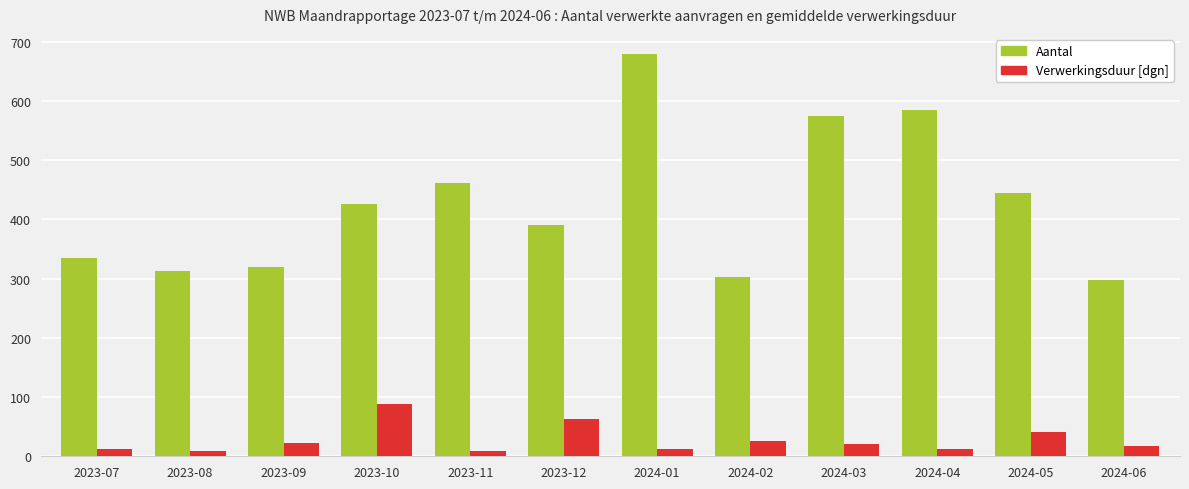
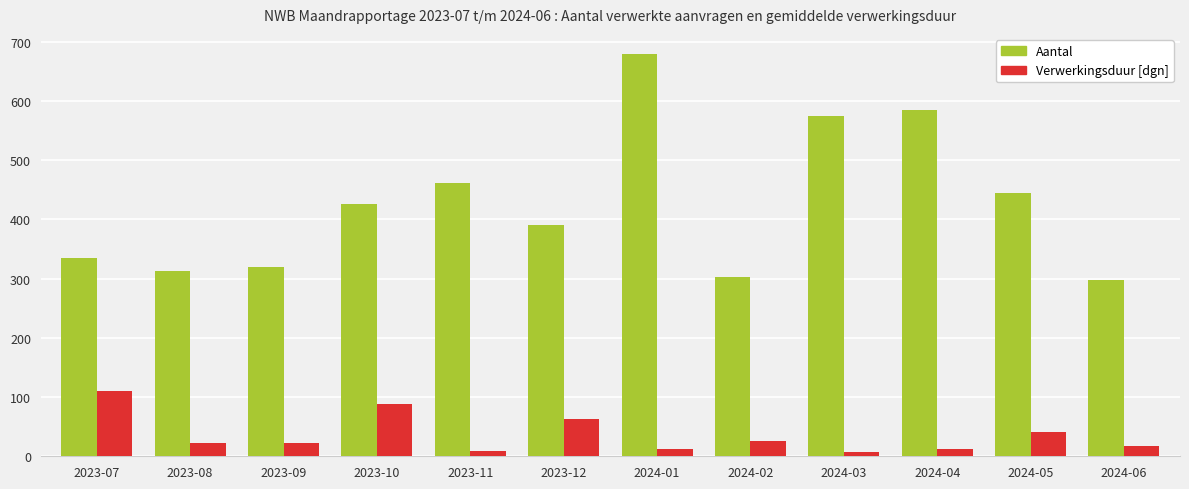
Verwerkingsduur [dgn], 2023-07: 10 -> 110
Verwerkingsduur [dgn], 2023-08: 10 -> 20
Verwerkingsduur [dgn], 2024-03: 20 -> 10
